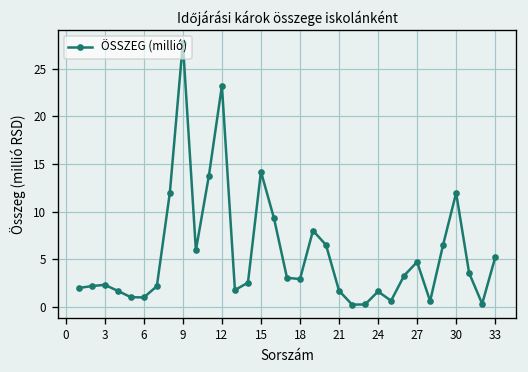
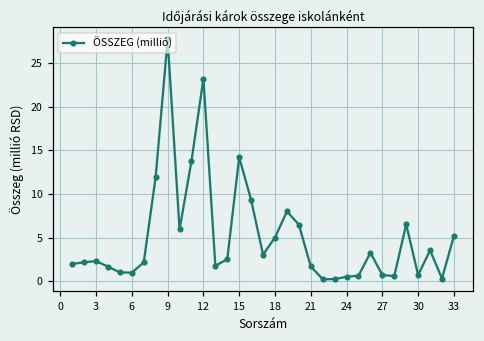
18: 3 -> 5
24: 2 -> 1
27: 5 -> 1
30: 12 -> 1
